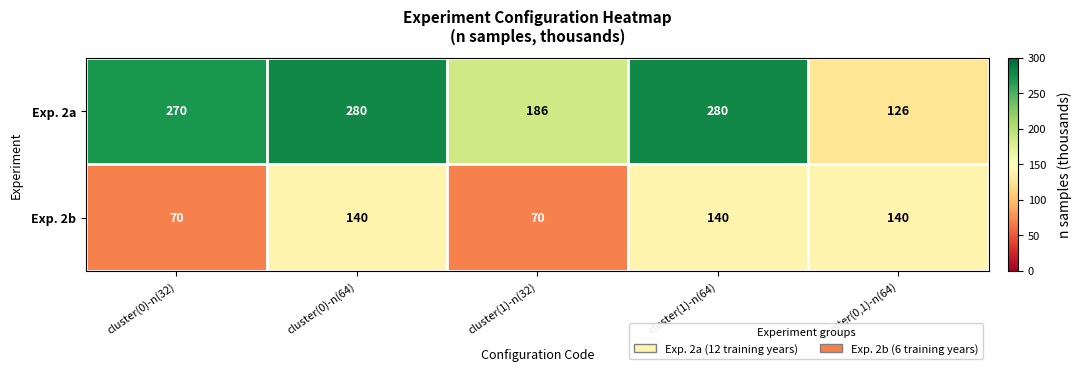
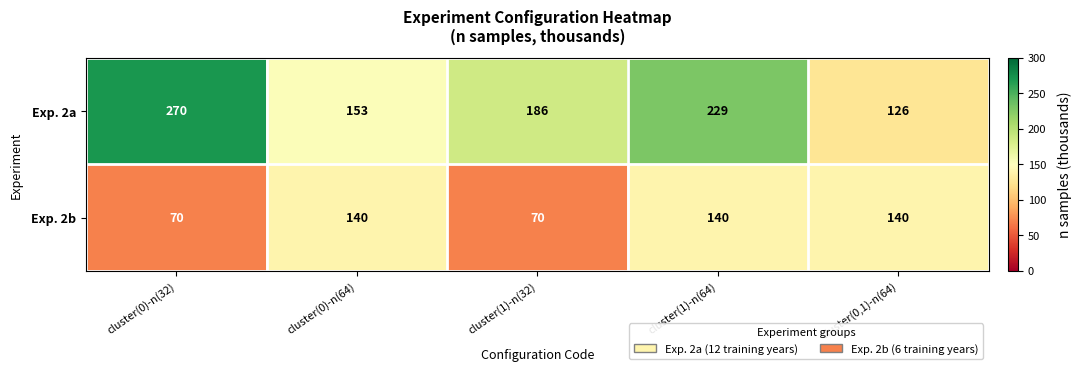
Exp. 2a, cluster(0)-n(64): 280 -> 153
Exp. 2a, cluster(1)-n(64): 280 -> 229
